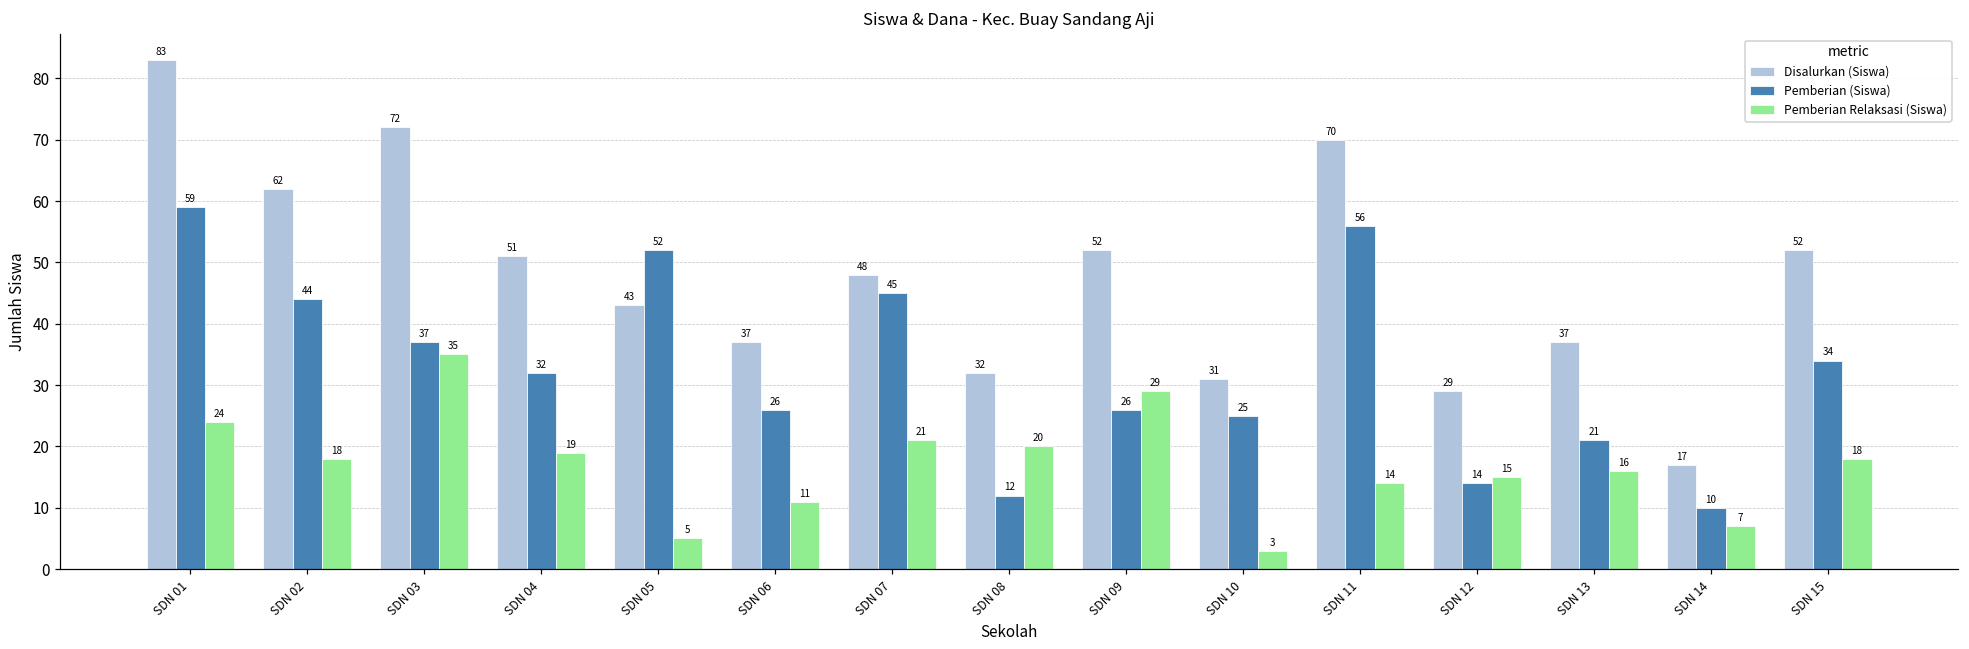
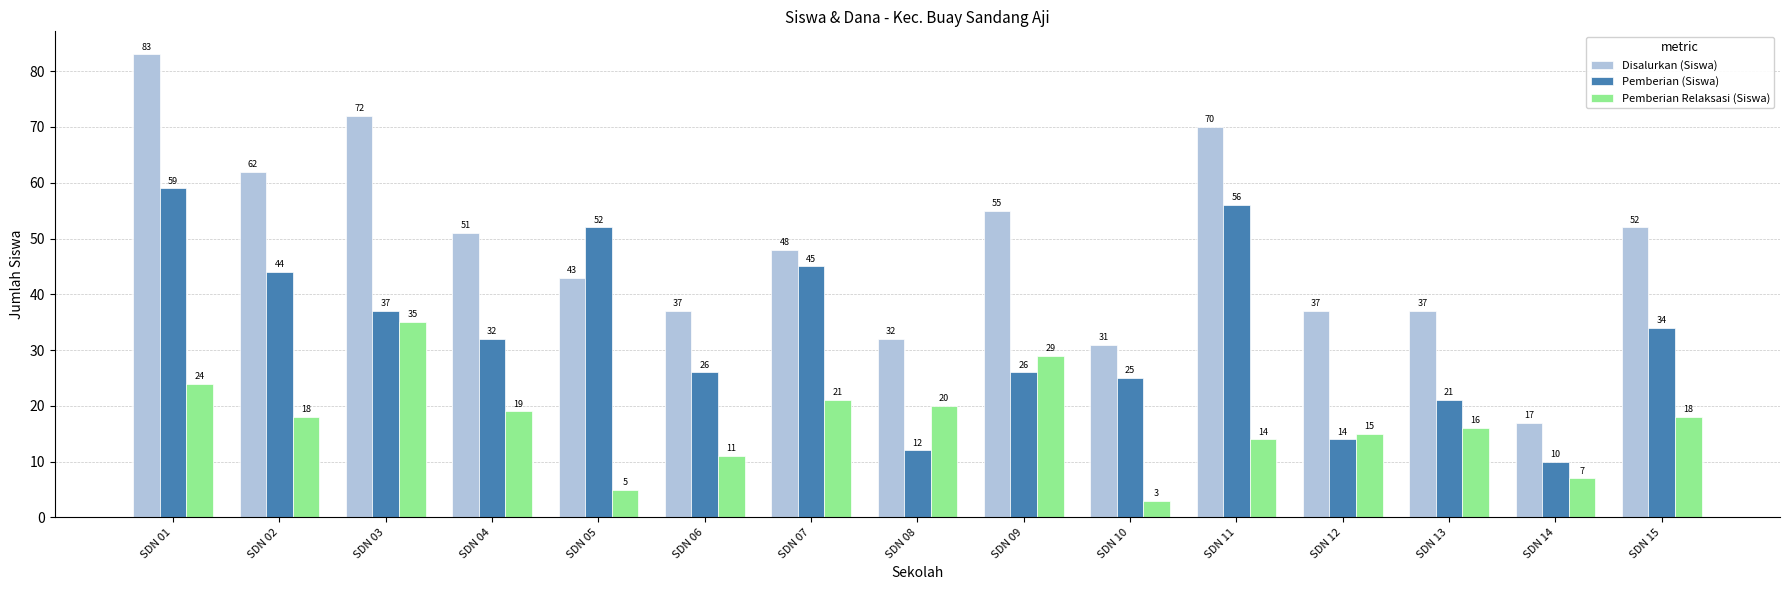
Disalurkan (Siswa), SDN 09: 52 -> 55
Disalurkan (Siswa), SDN 12: 29 -> 37
